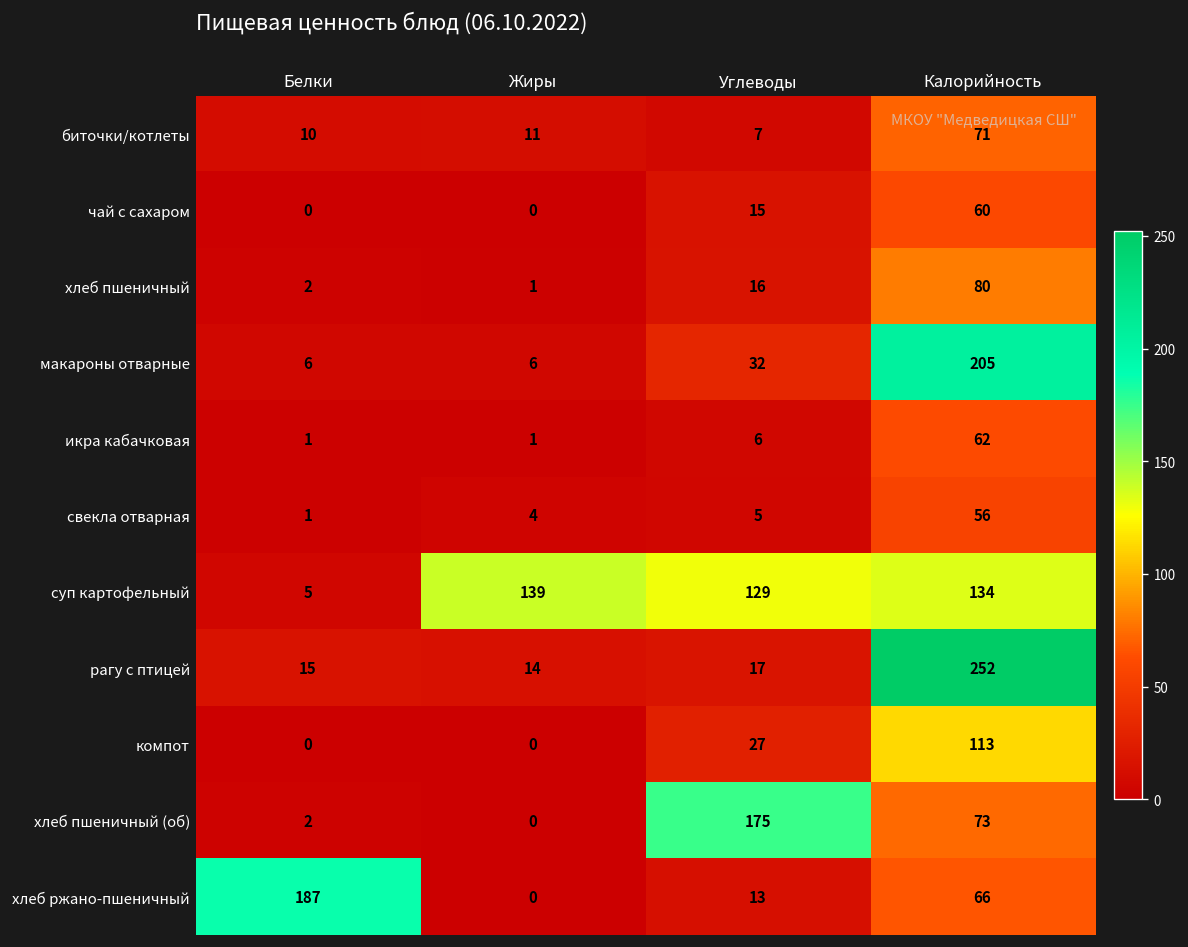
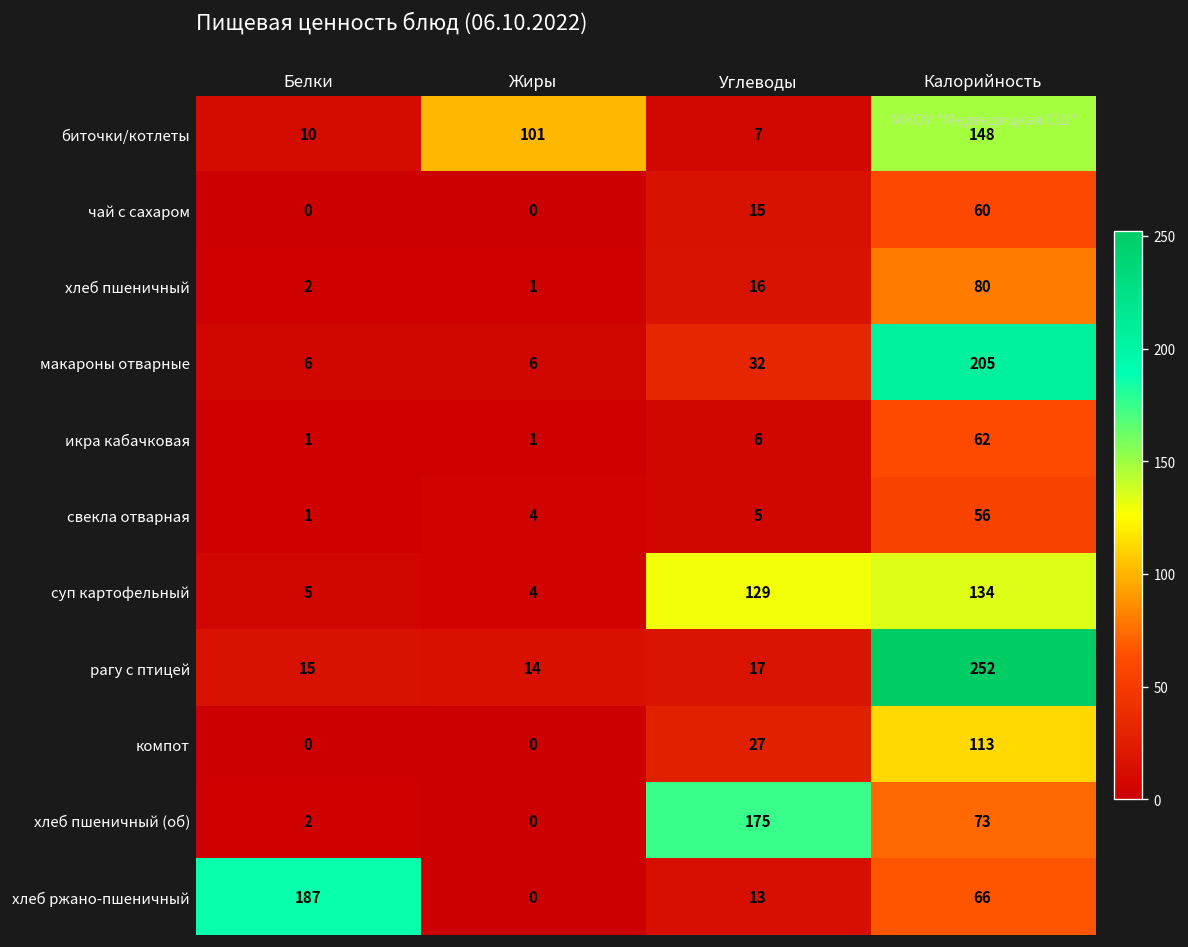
биточки/котлеты, Жиры: 11 -> 101
биточки/котлеты, Калорийность: 71 -> 148
суп картофельный, Жиры: 139 -> 4
